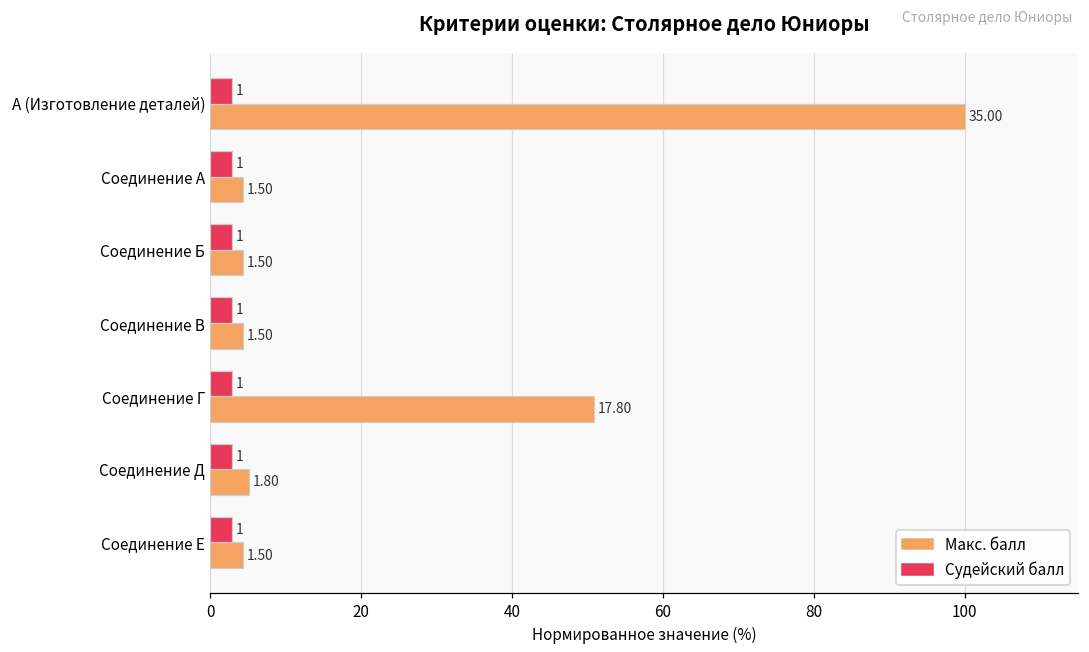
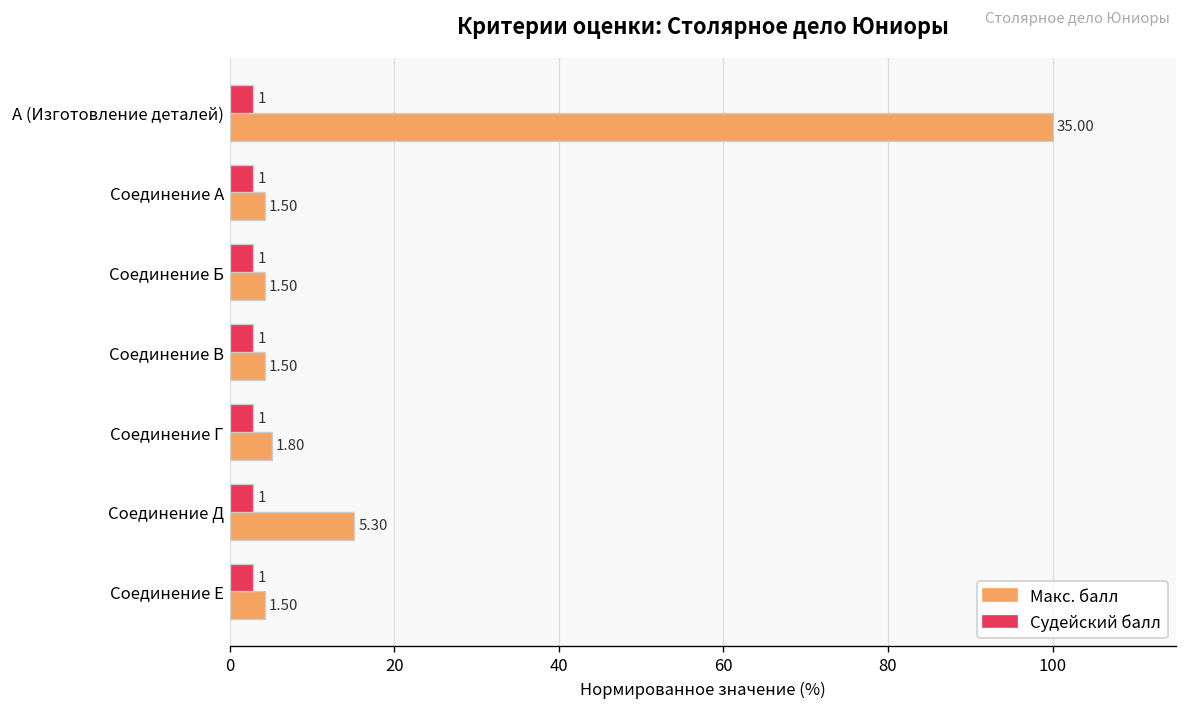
Макс. балл, Соединение Г: 17.80 -> 1.80
Макс. балл, Соединение Д: 1.80 -> 5.30
